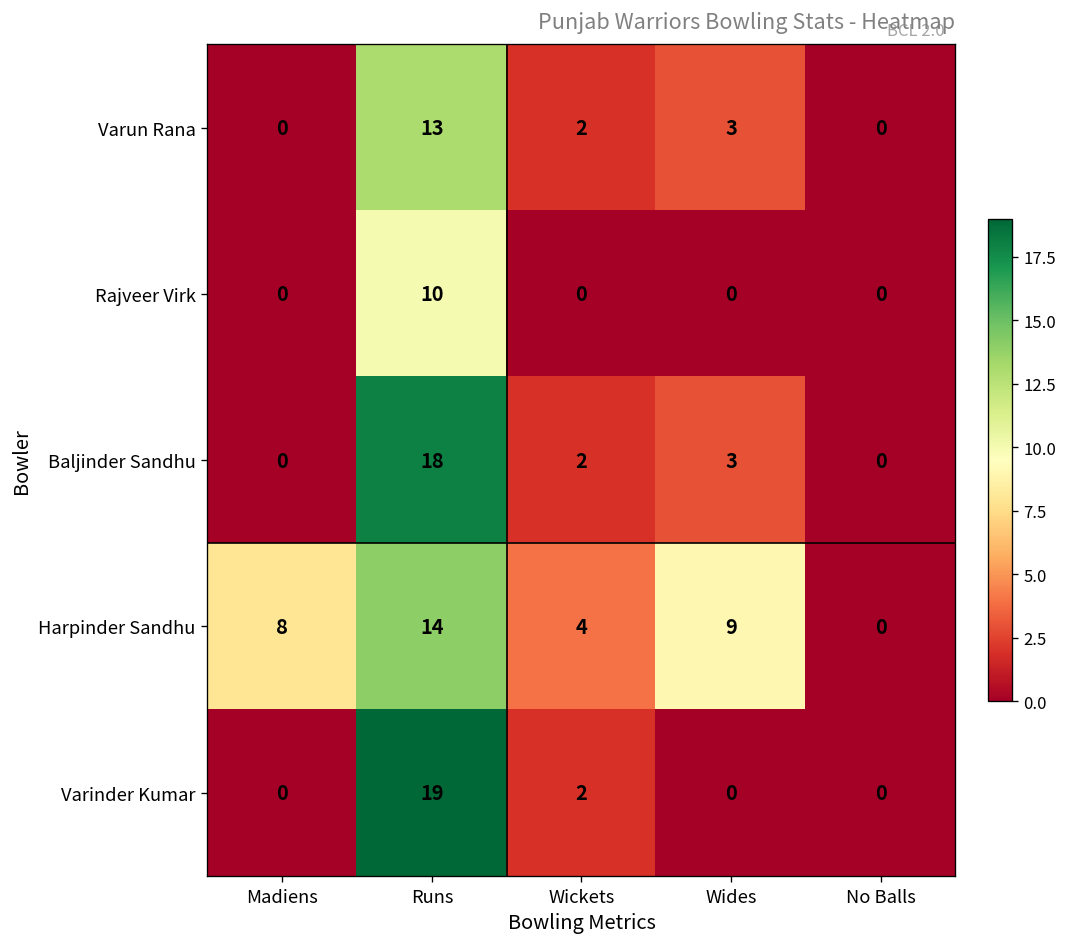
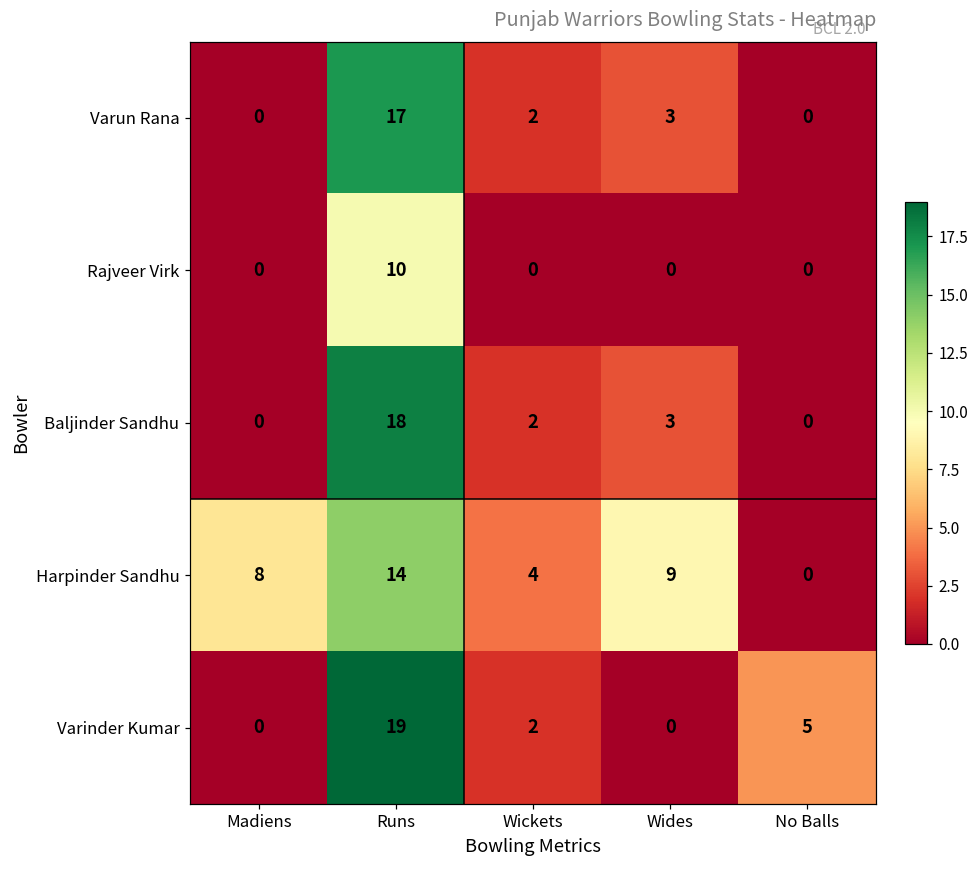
Varun Rana, Runs: 13 -> 17
Varinder Kumar, No Balls: 0 -> 5
